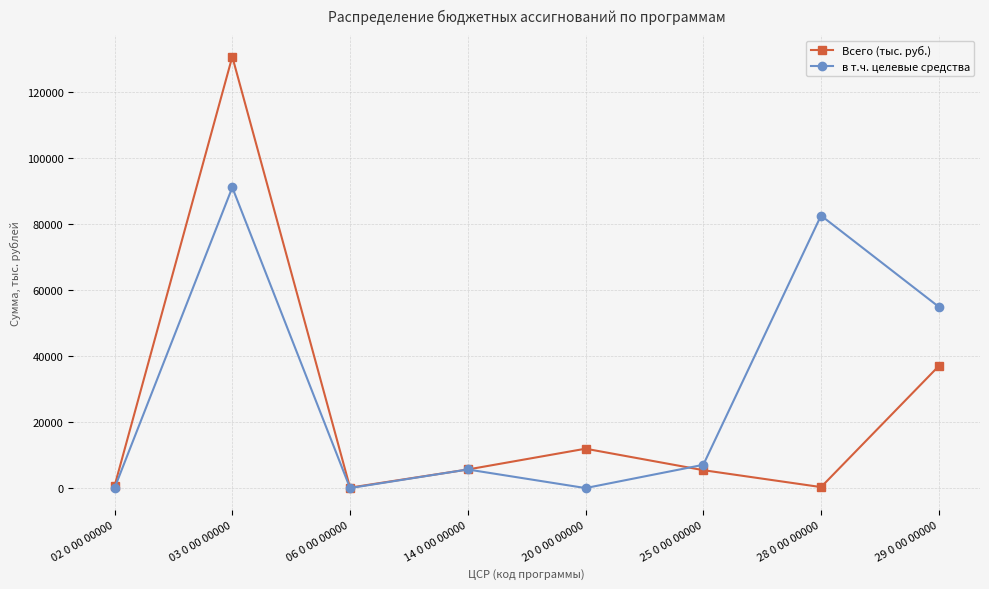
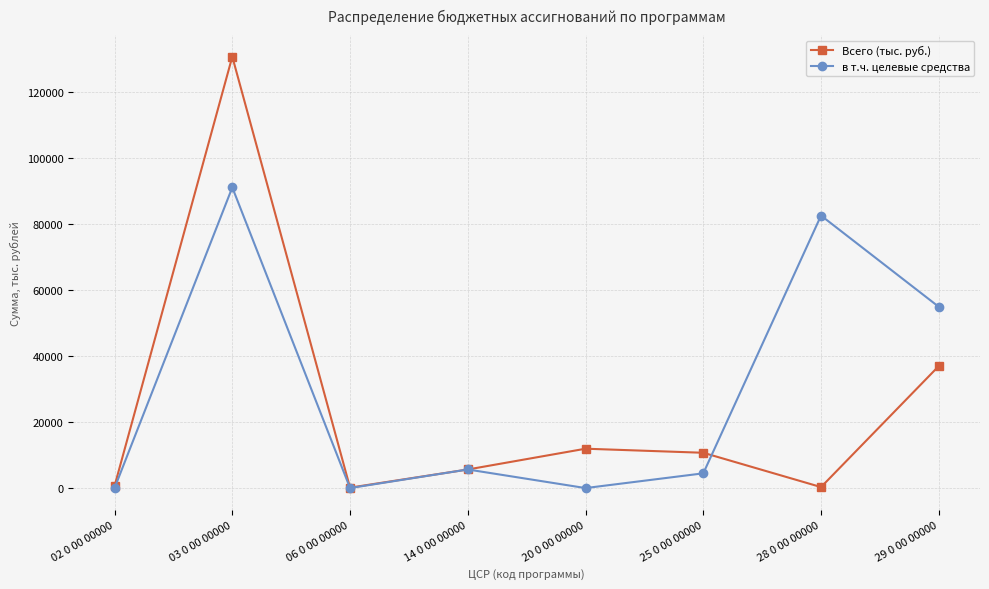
Всего (тыс. руб.), 25 0 00 00000: 5000 -> 11000
в т.ч. целевые средства, 25 0 00 00000: 7000 -> 4000
